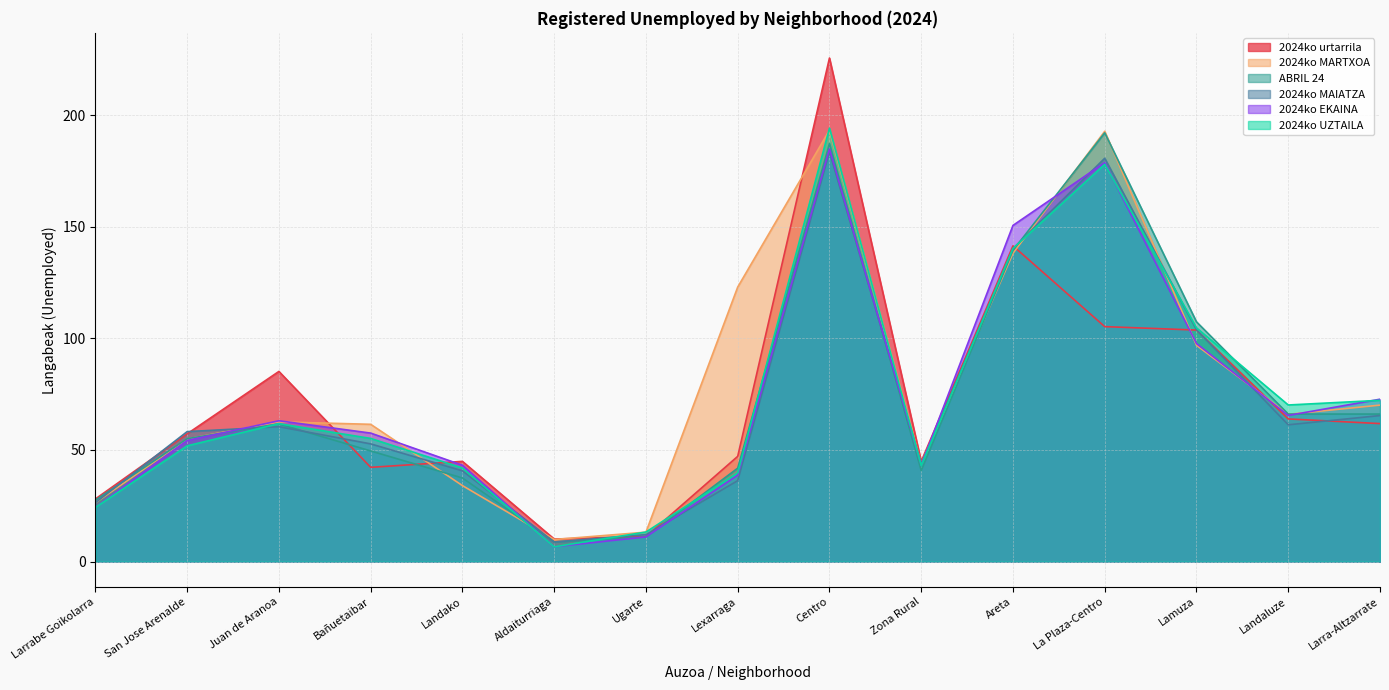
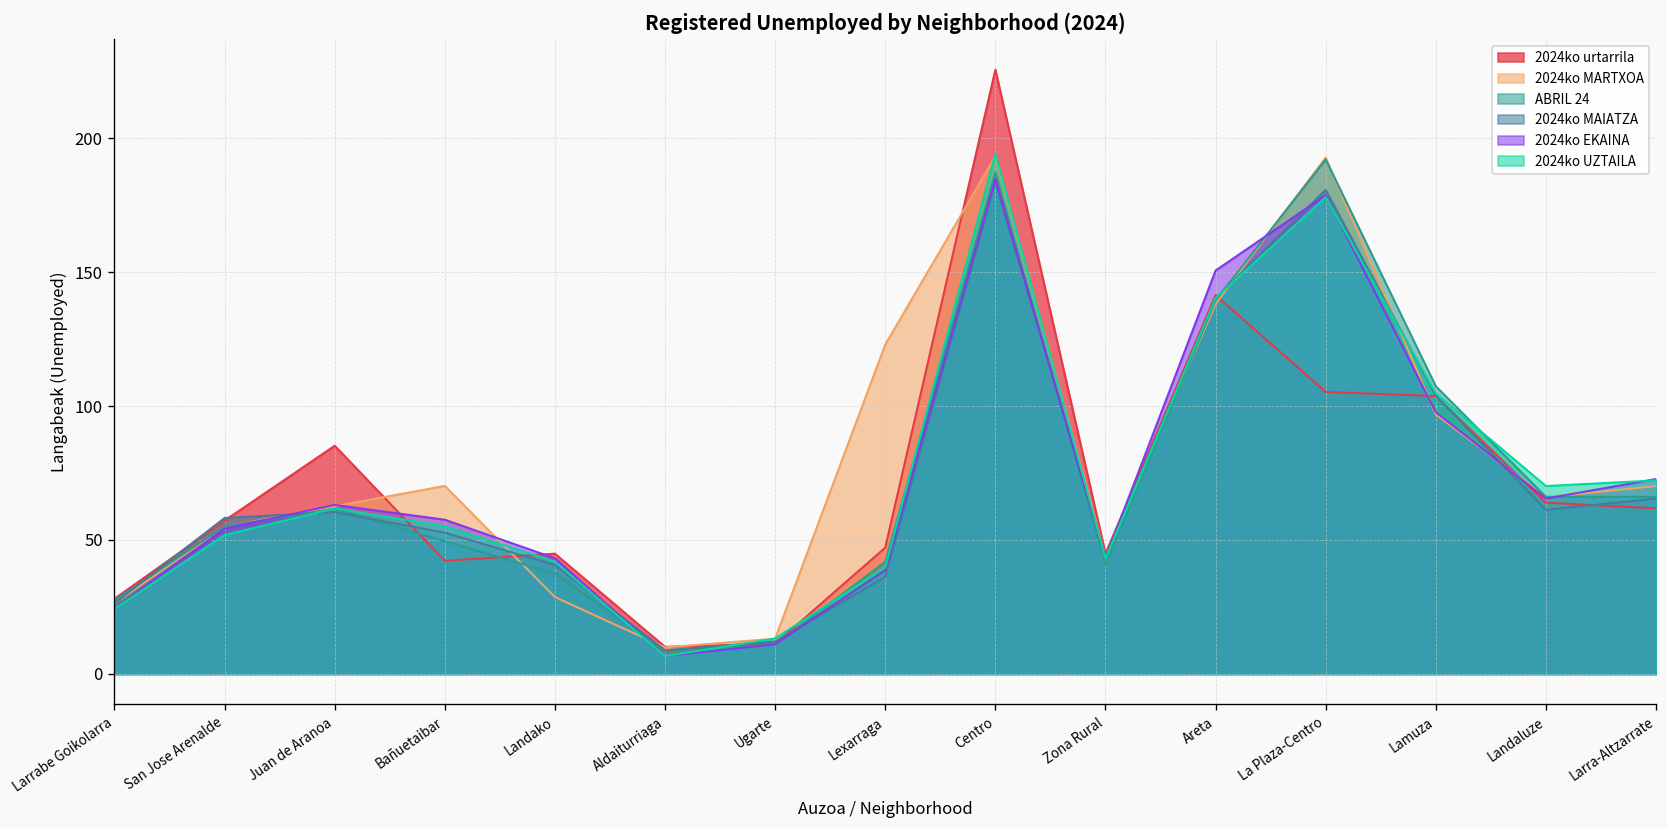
2024ko MARTXOA, Bañuetaibar: 62 -> 70
2024ko MARTXOA, Landako: 34 -> 29
